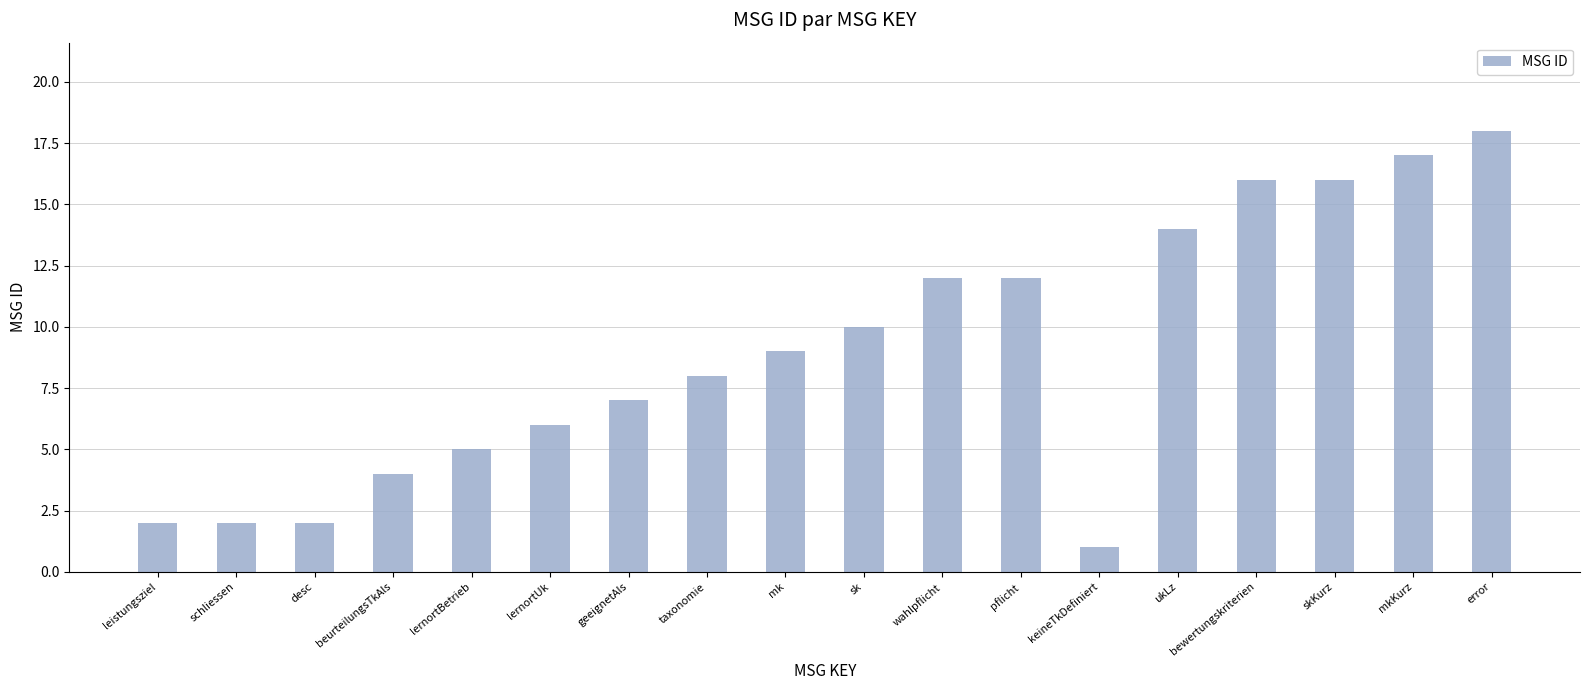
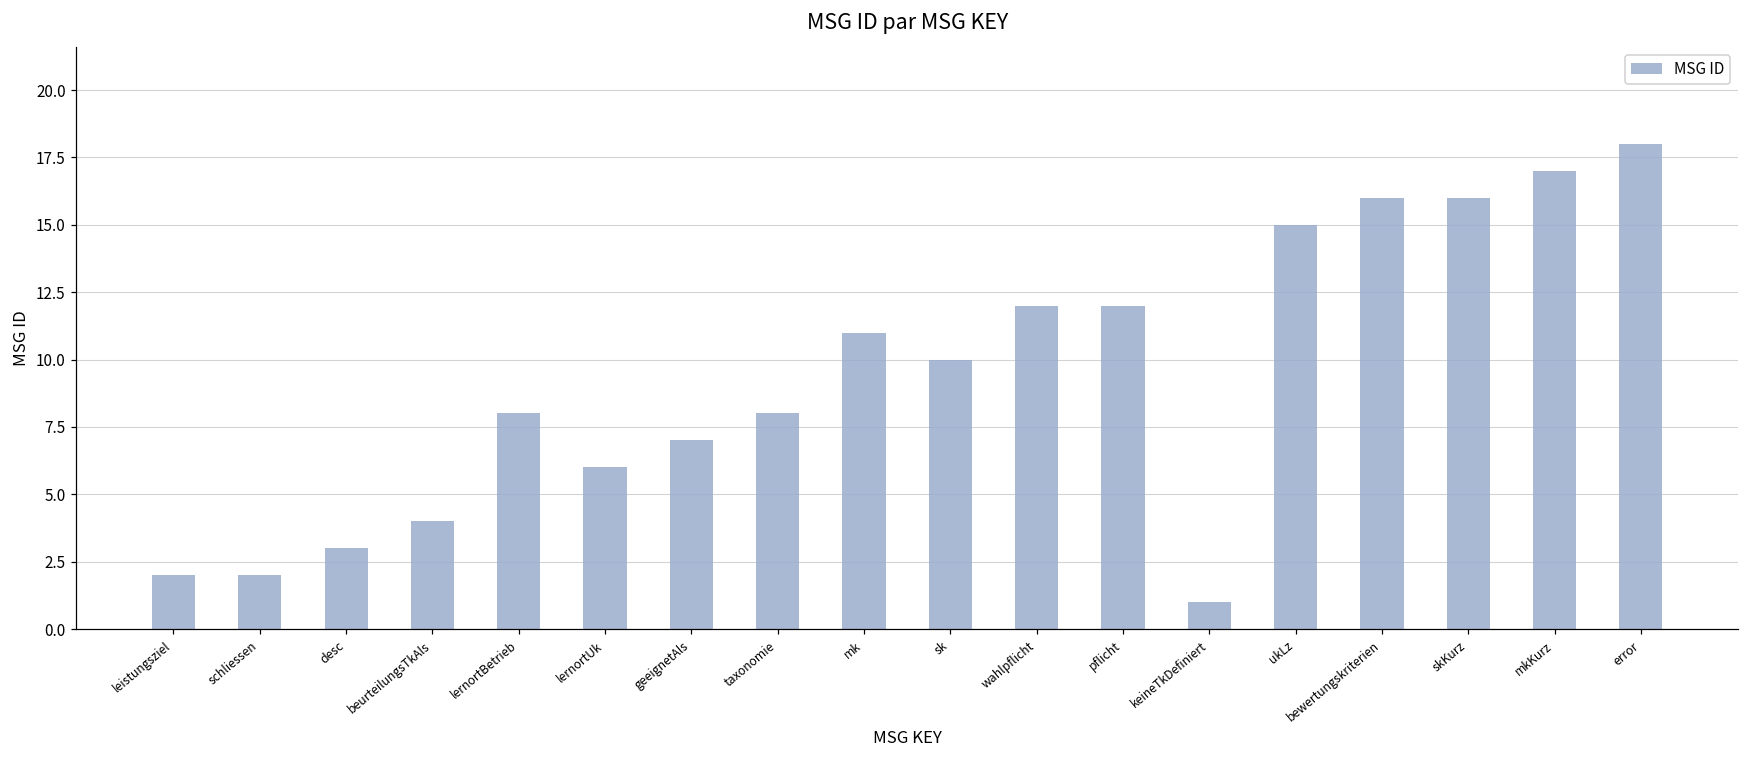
desc: 2 -> 3
lernortBetrieb: 5 -> 8
mk: 9 -> 11
ukLz: 14 -> 15
